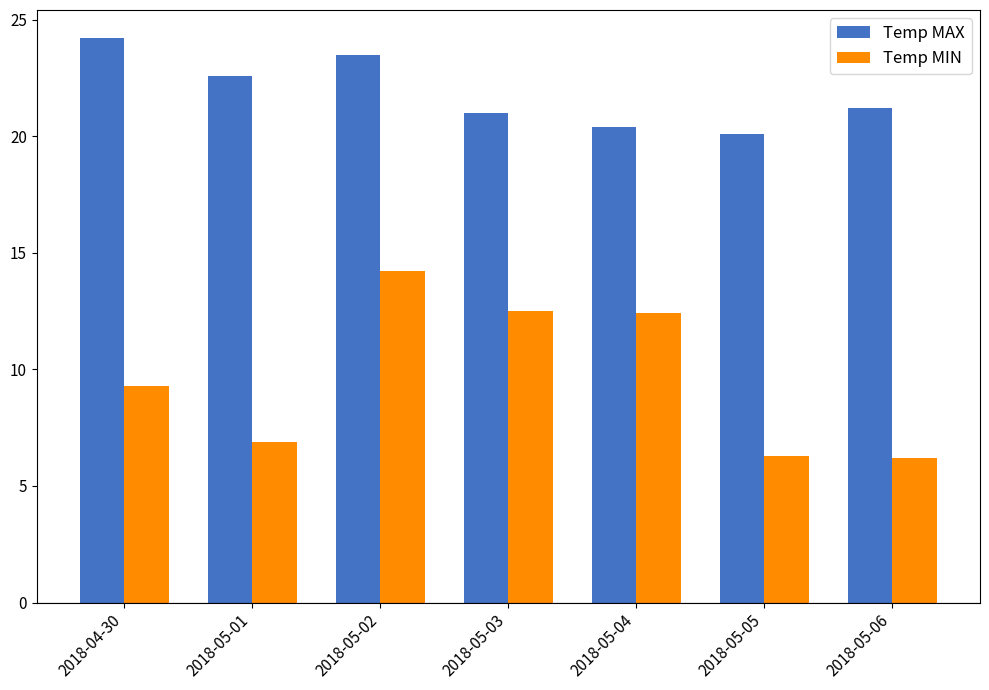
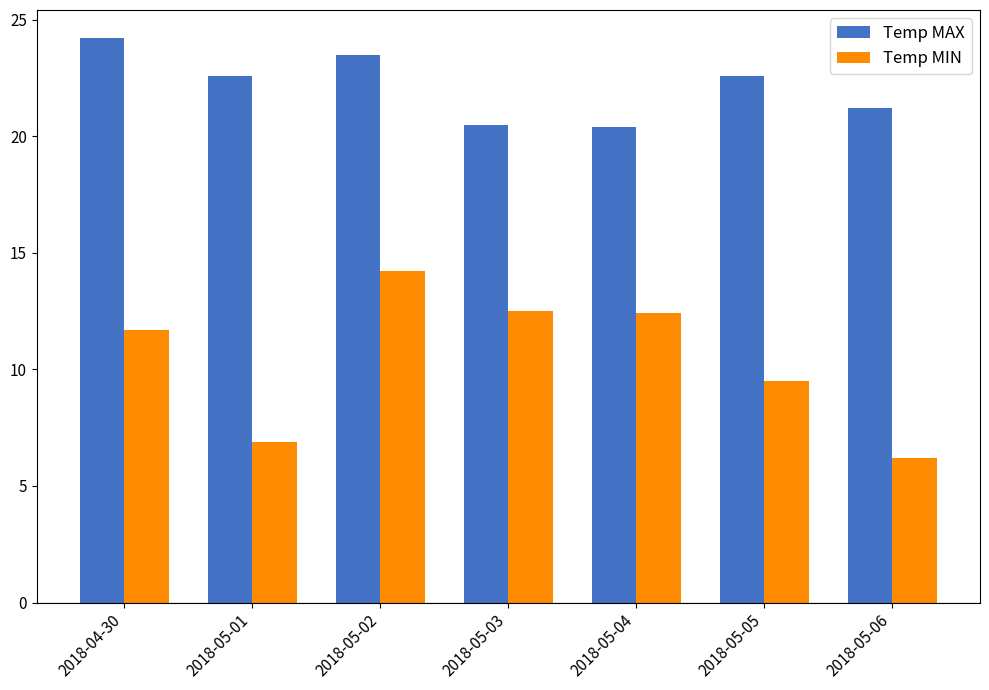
Temp MIN, 2018-04-30: 9.3 -> 11.7
Temp MAX, 2018-05-03: 21.0 -> 20.5
Temp MAX, 2018-05-05: 20.1 -> 22.6
Temp MIN, 2018-05-05: 6.3 -> 9.5
